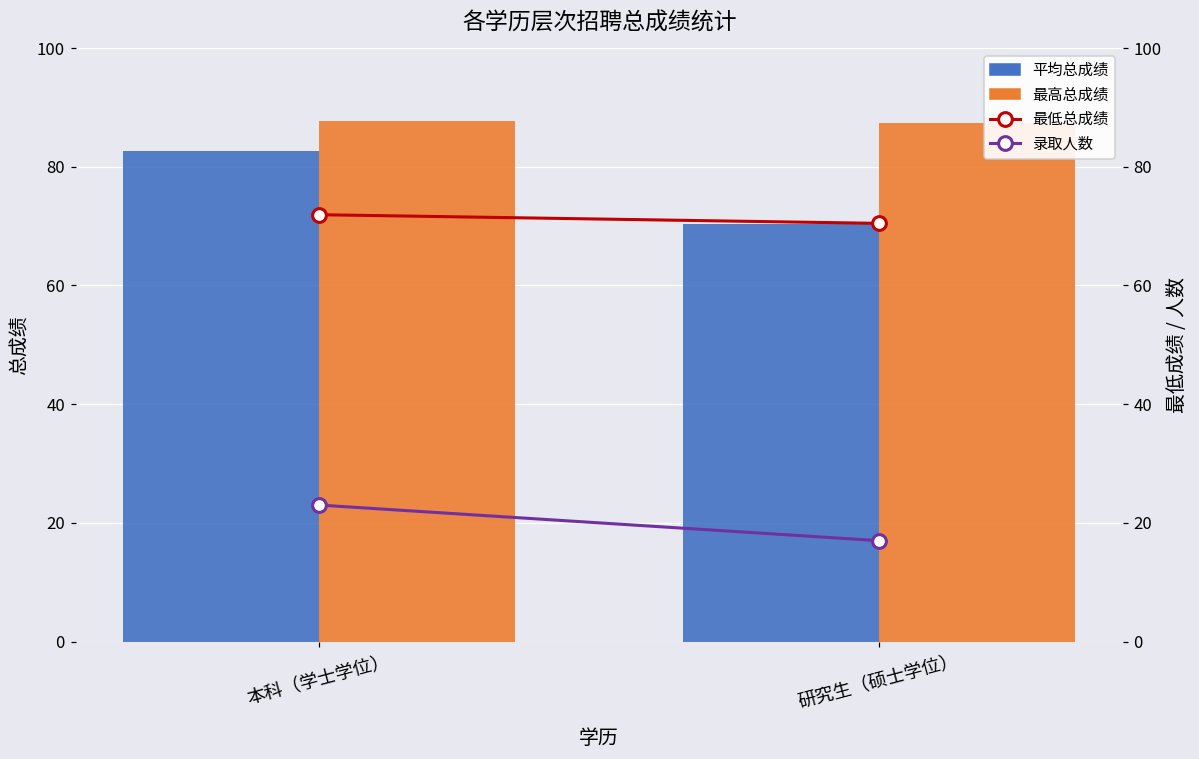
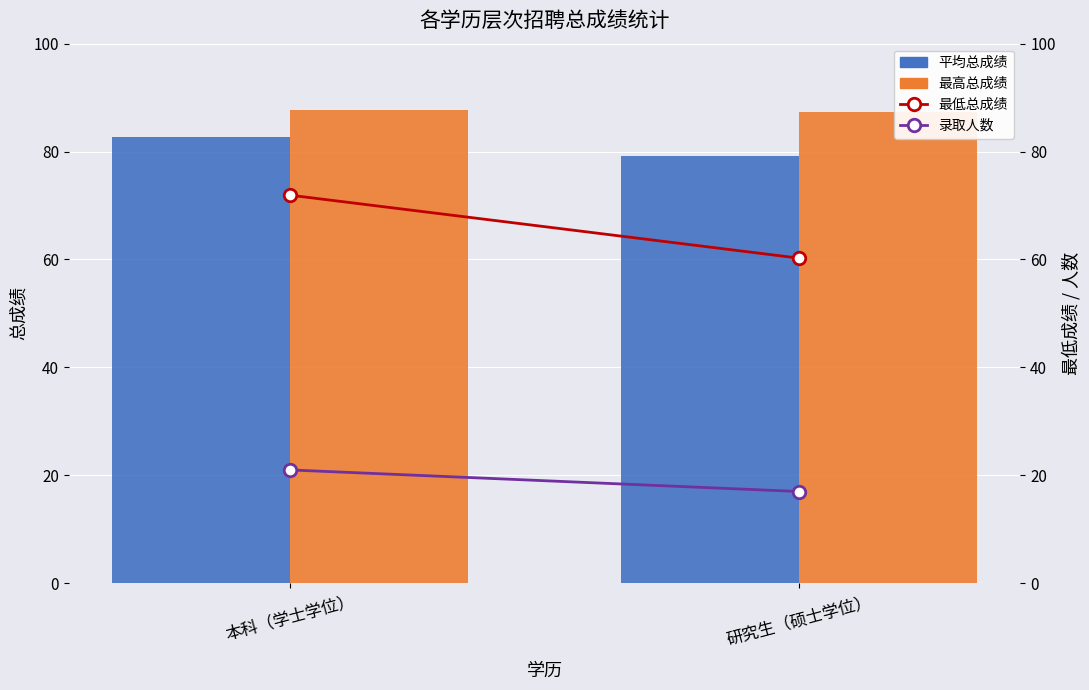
平均总成绩, 研究生（硕士学位）: 70 -> 79
录取人数, 本科（学士学位）: 23 -> 21
最低总成绩, 研究生（硕士学位）: 70 -> 60
